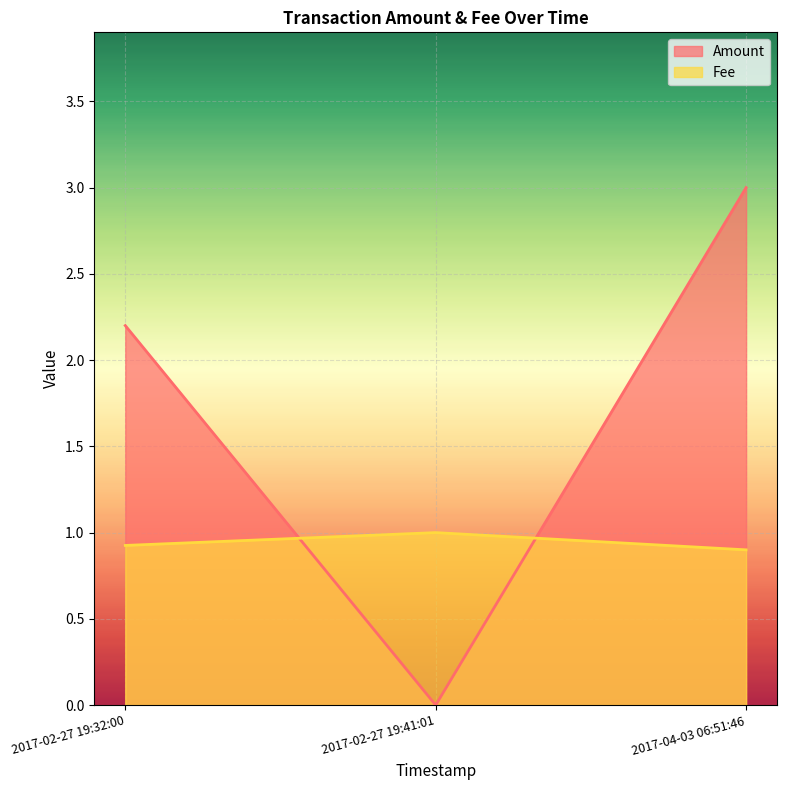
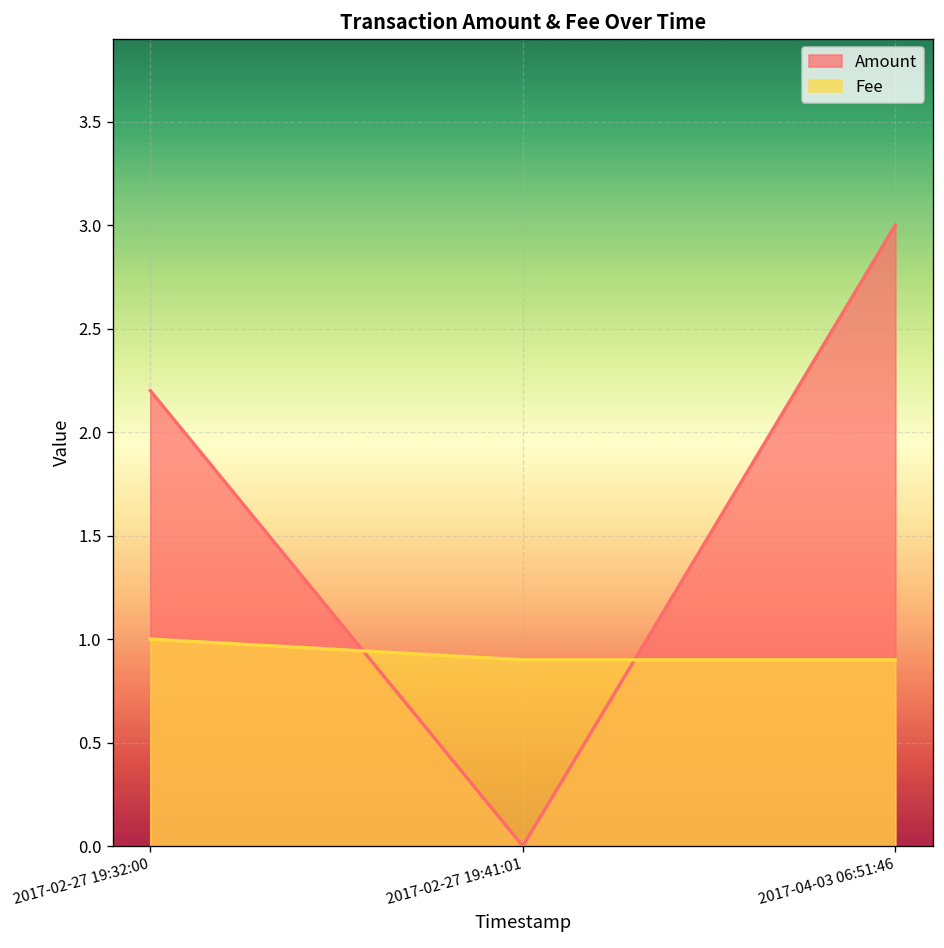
Fee, 2017-02-27 19:32:00: 0.93 -> 1.00
Fee, 2017-02-27 19:41:01: 1.0 -> 0.9
